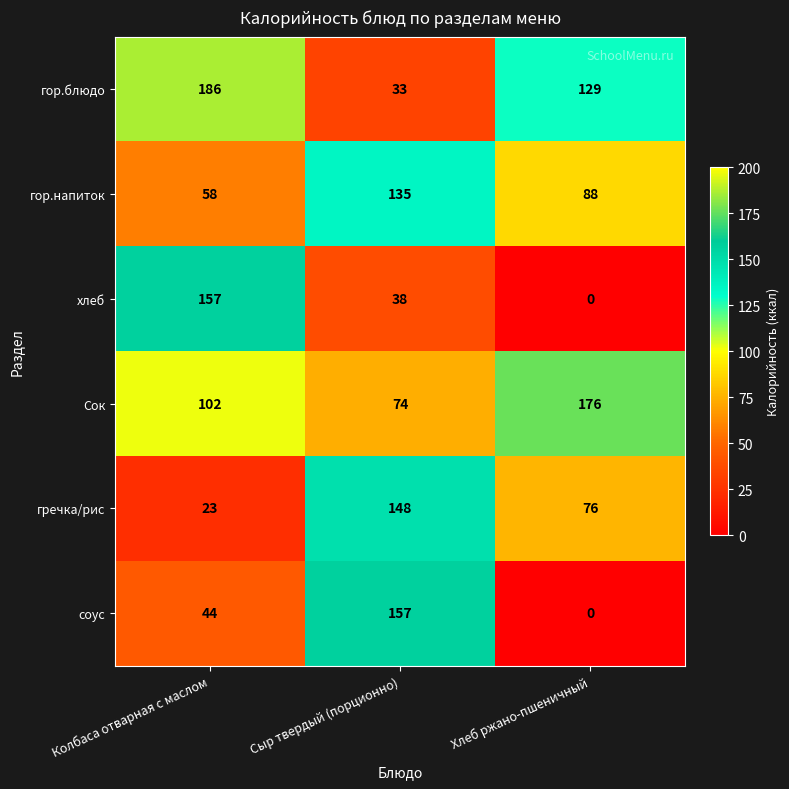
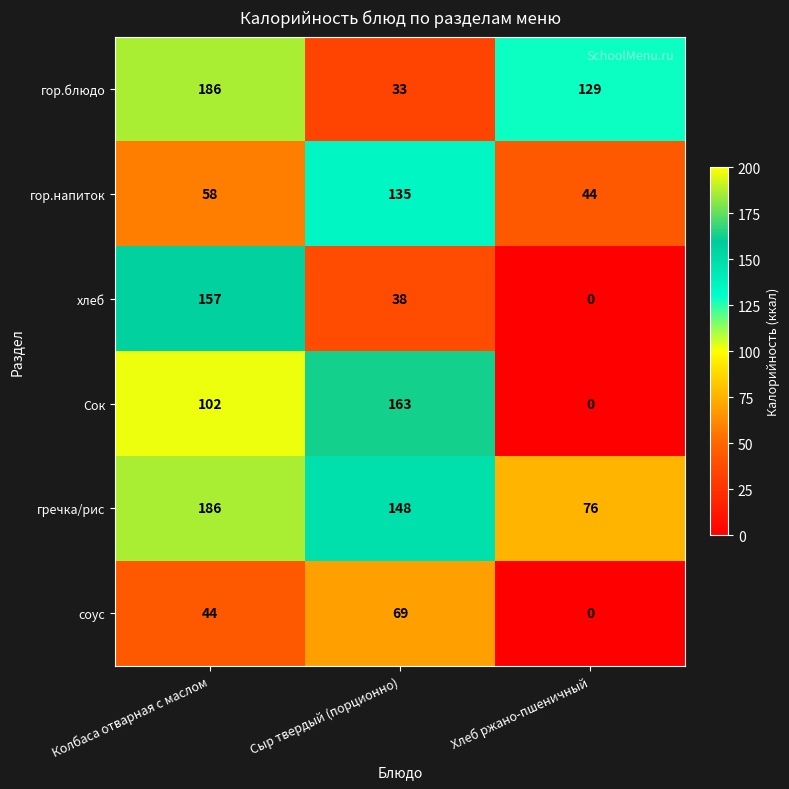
гор.напиток, Хлеб ржано-пшеничный: 88 -> 44
Сок, Сыр твердый (порционно): 74 -> 163
Сок, Хлеб ржано-пшеничный: 176 -> 0
гречка/рис, Колбаса отварная с маслом: 23 -> 186
соус, Сыр твердый (порционно): 157 -> 69
